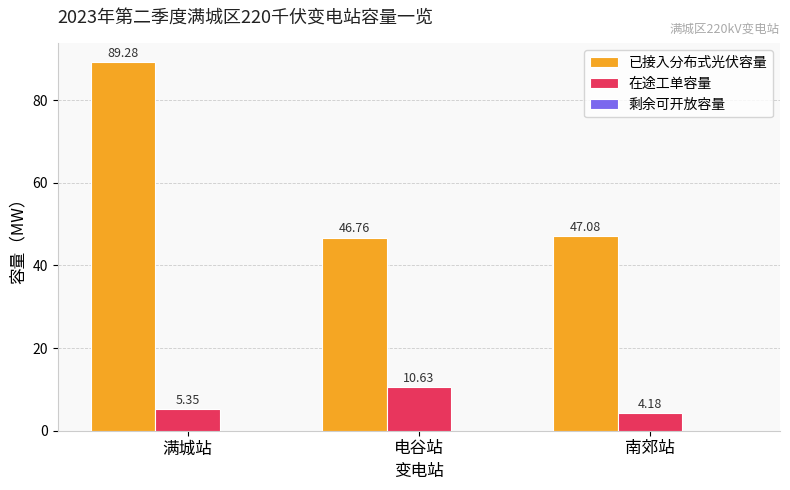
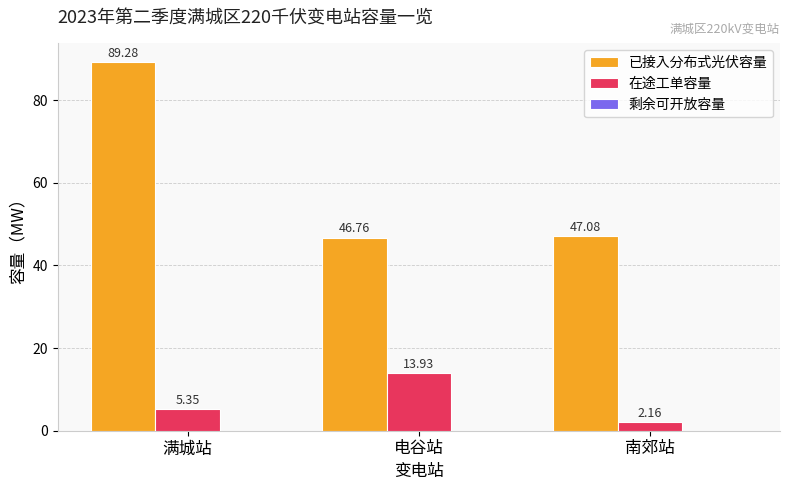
在途工单容量, 电谷站: 10.63 -> 13.93
在途工单容量, 南郊站: 4.18 -> 2.16
